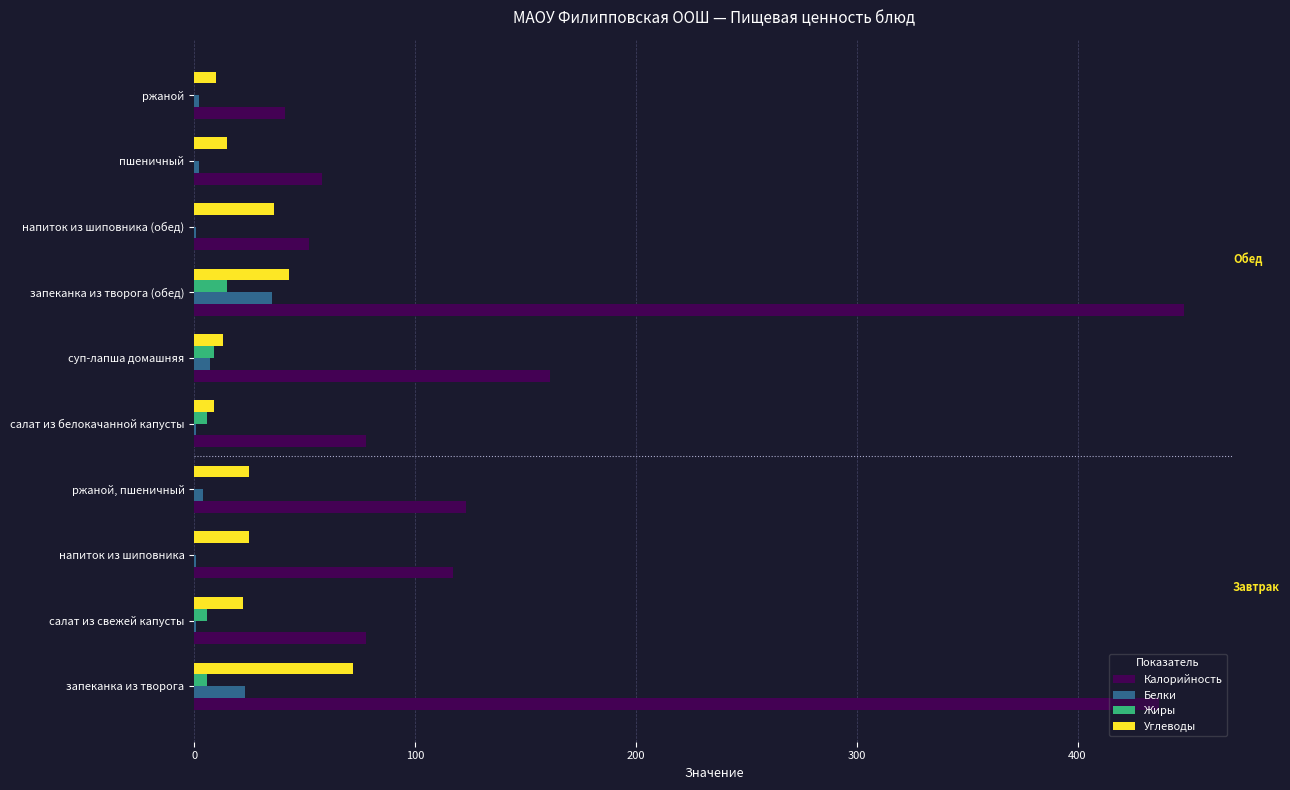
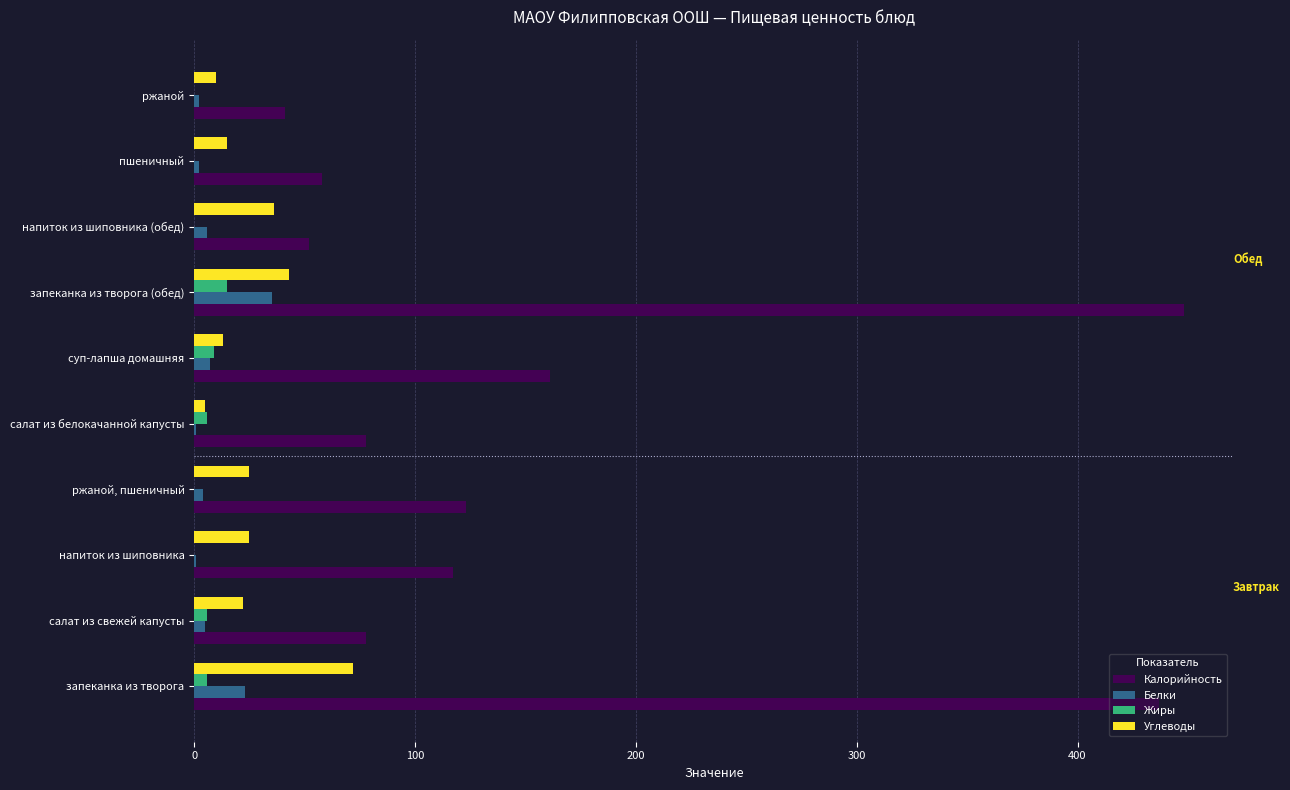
Белки, напиток из шиповника (обед): 1 -> 6
Углеводы, салат из белокачанной капусты: 9 -> 5
Белки, салат из свежей капусты: 1 -> 5
